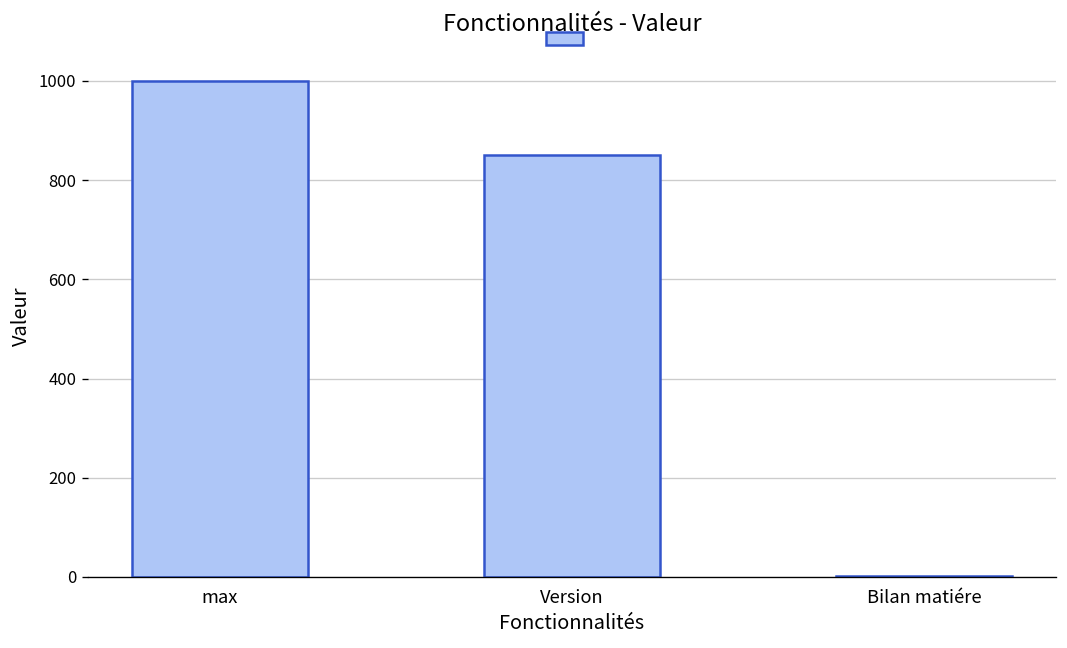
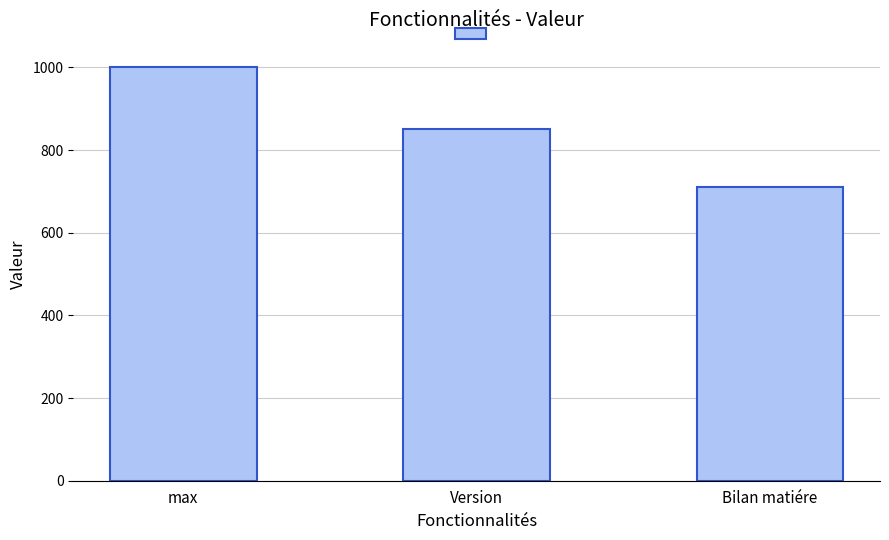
Bilan matiére: 0 -> 710
